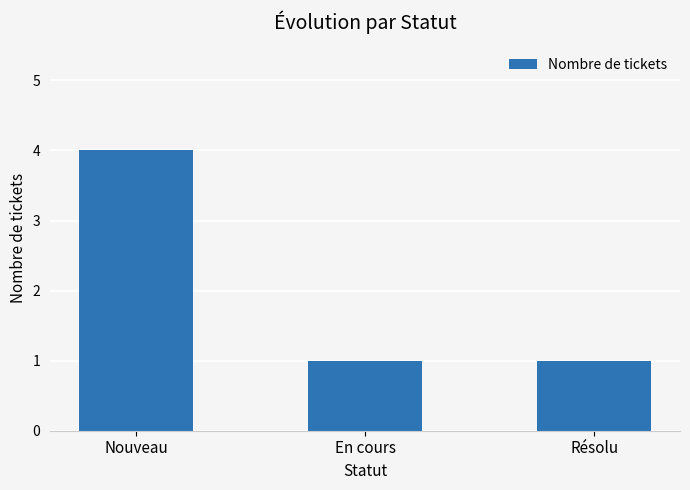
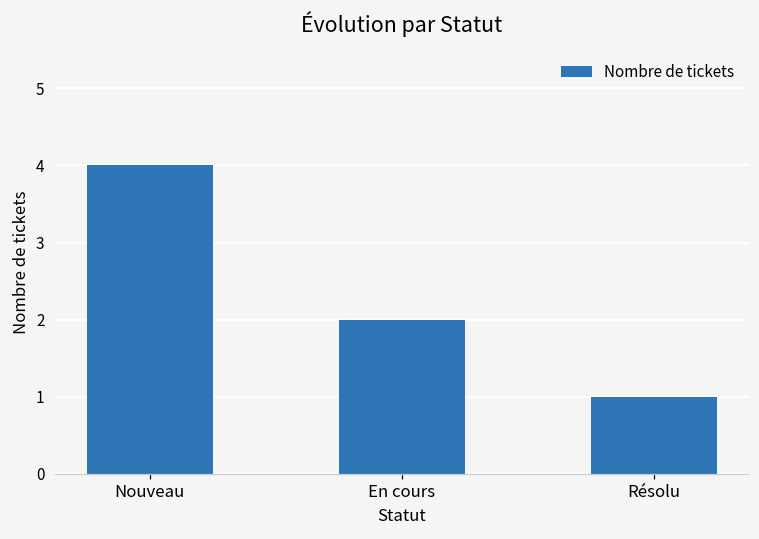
En cours: 1 -> 2
